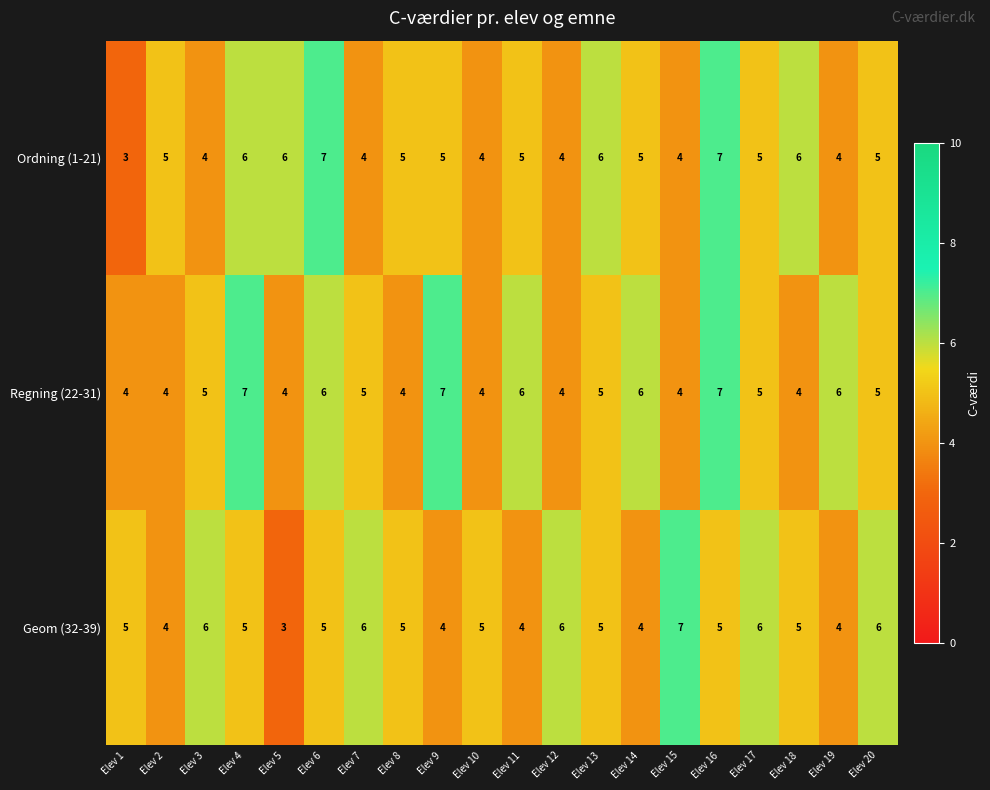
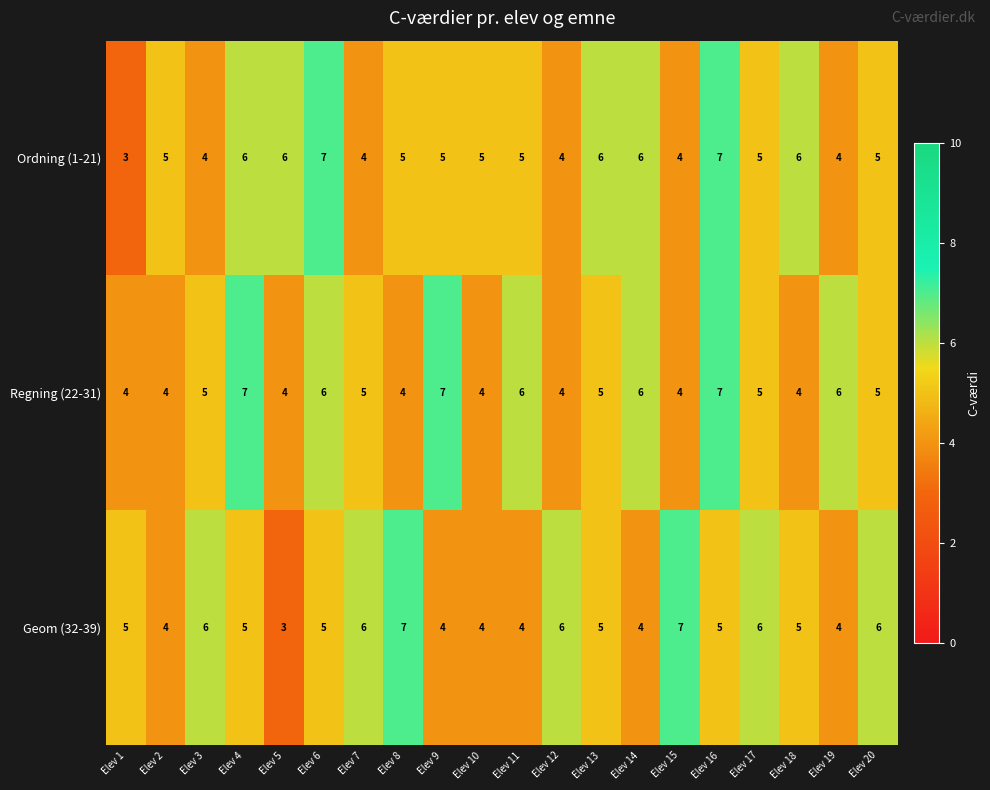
Ordning (1-21), Elev 10: 4 -> 5
Ordning (1-21), Elev 14: 5 -> 6
Geom (32-39), Elev 8: 5 -> 7
Geom (32-39), Elev 10: 5 -> 4
